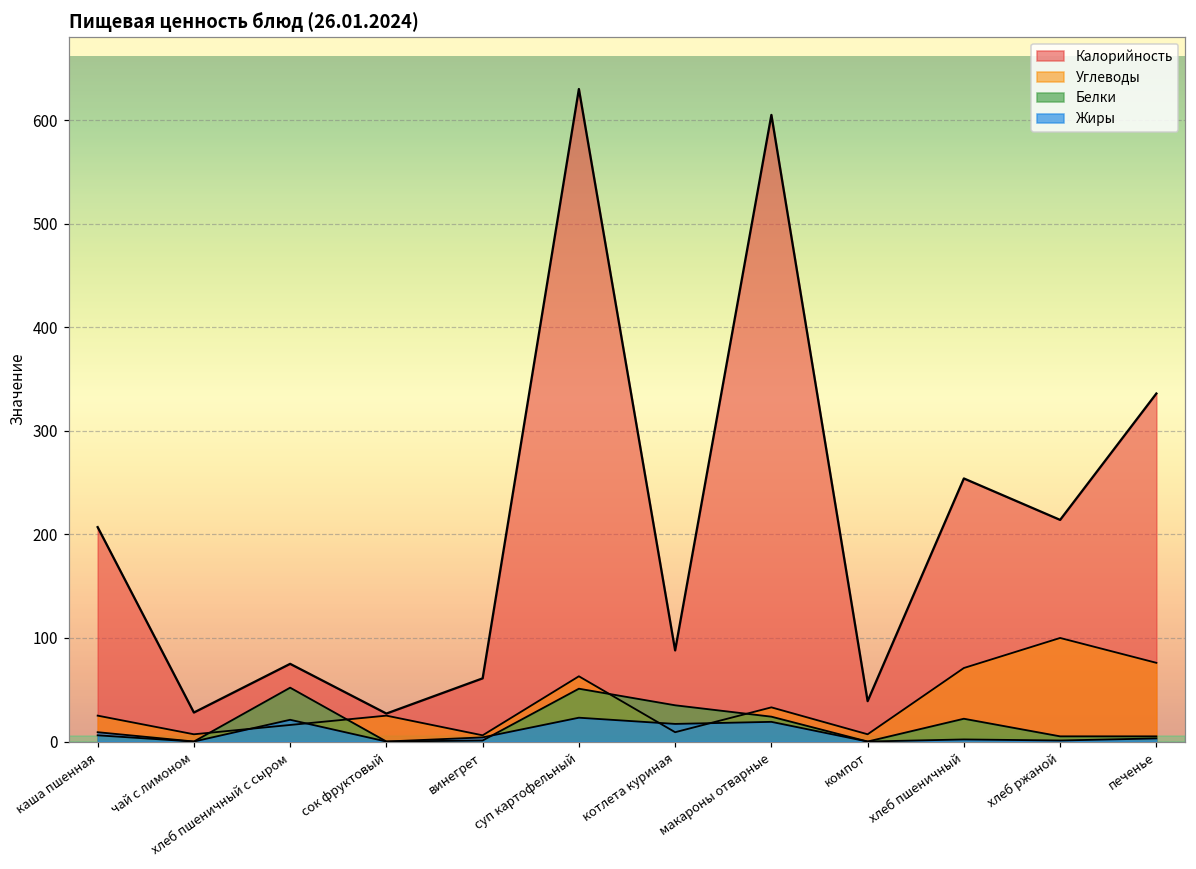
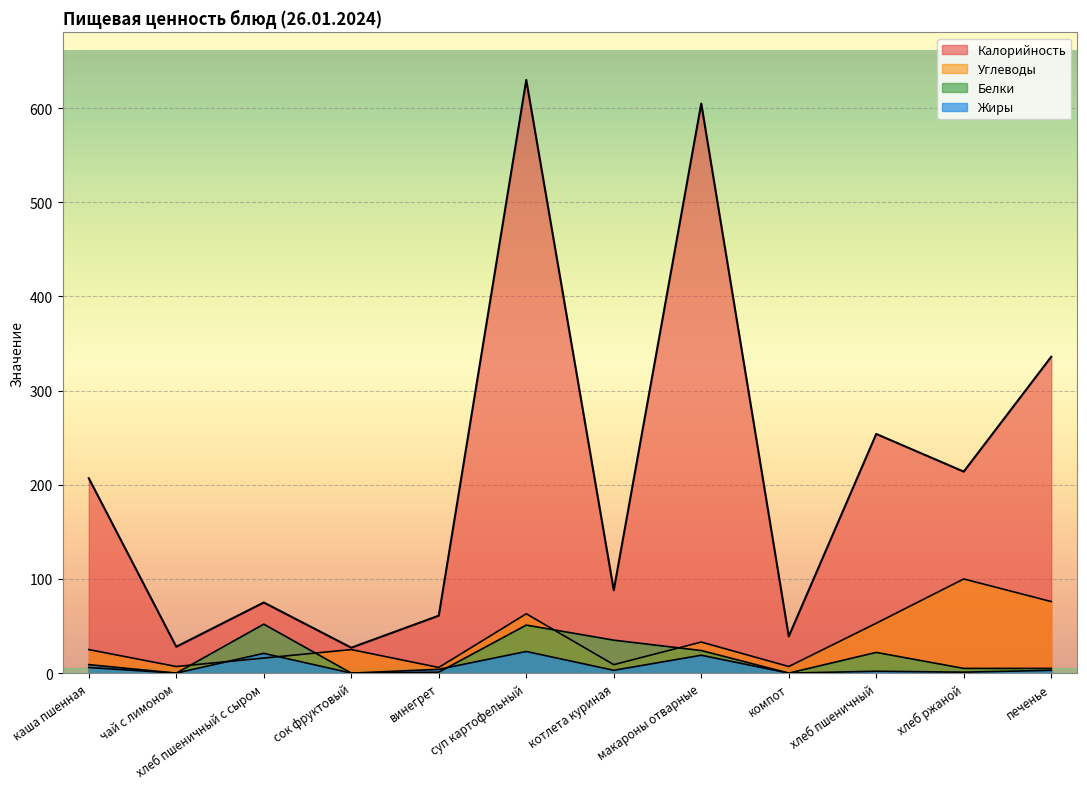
Жиры, котлета куриная: 20 -> 0
Углеводы, хлеб пшеничный: 70 -> 50
